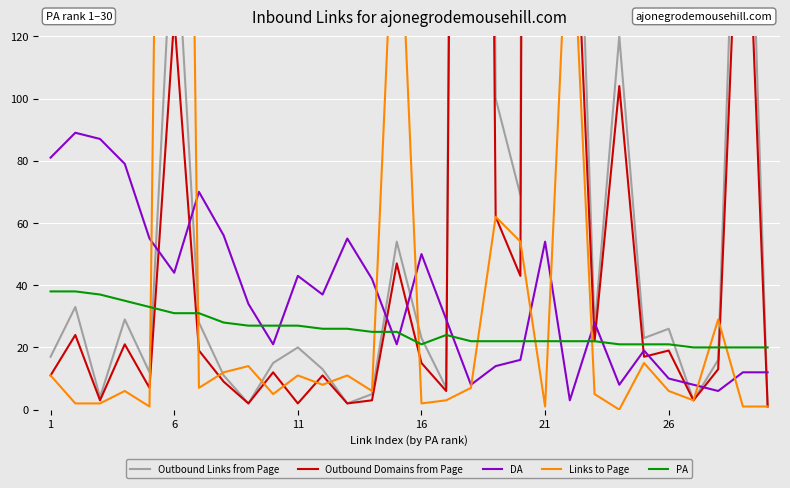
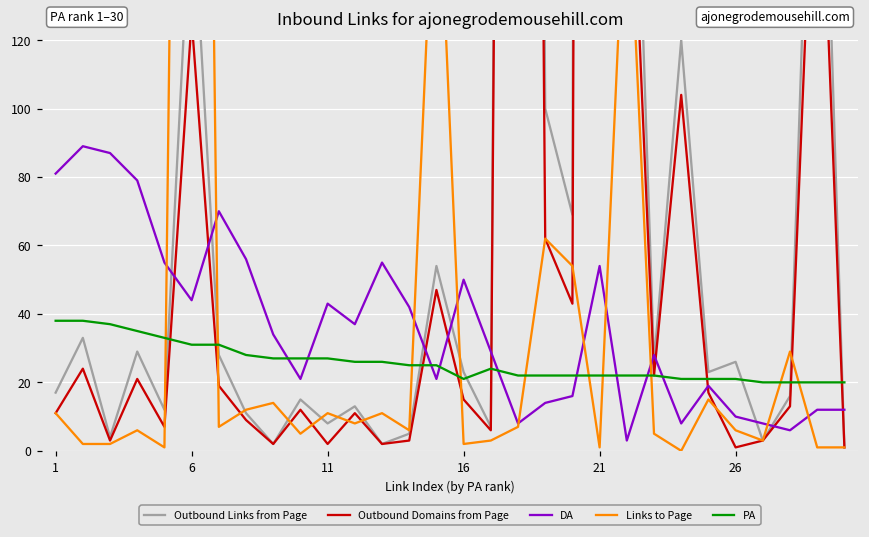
Outbound Links from Page, 11: 20 -> 8
Outbound Domains from Page, 26: 19 -> 1
